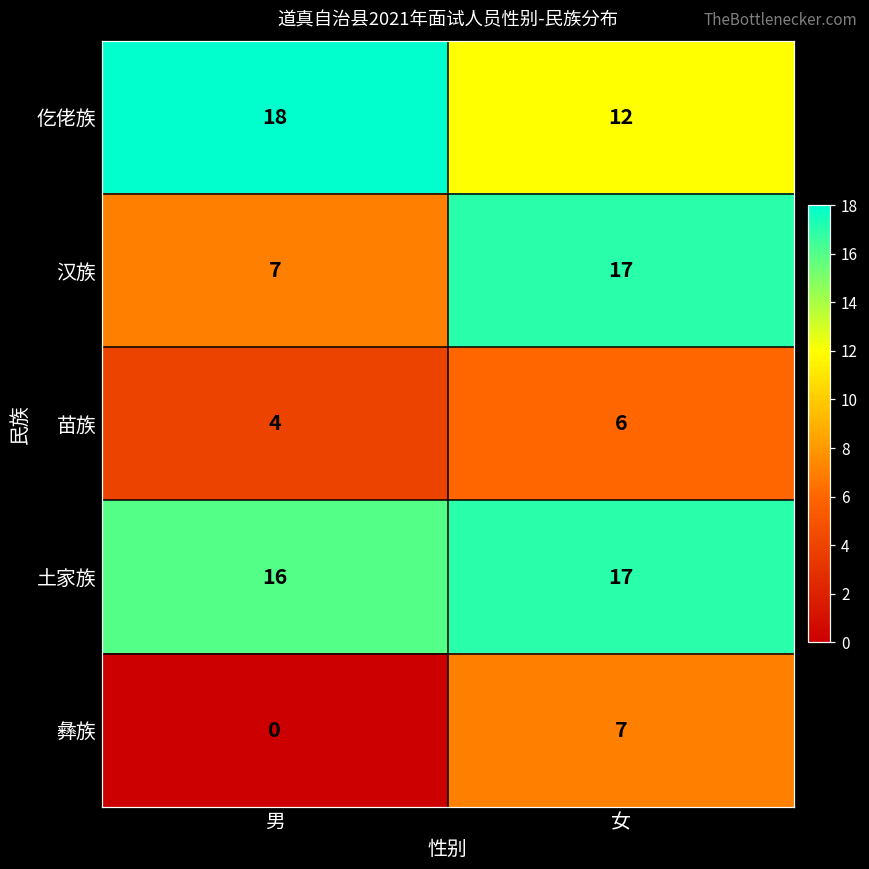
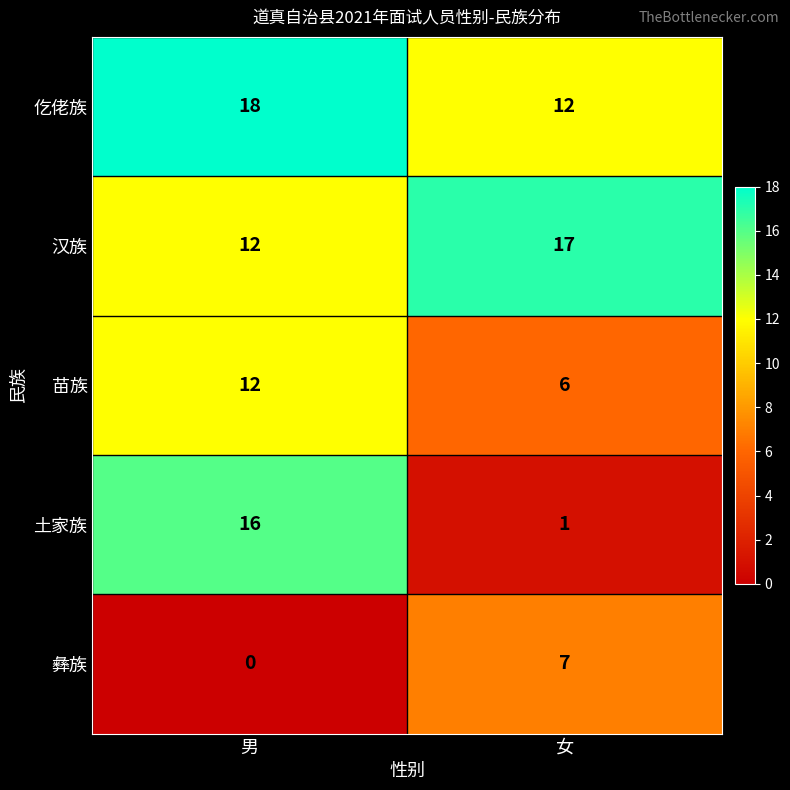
汉族, 男: 7 -> 12
苗族, 男: 4 -> 12
土家族, 女: 17 -> 1
